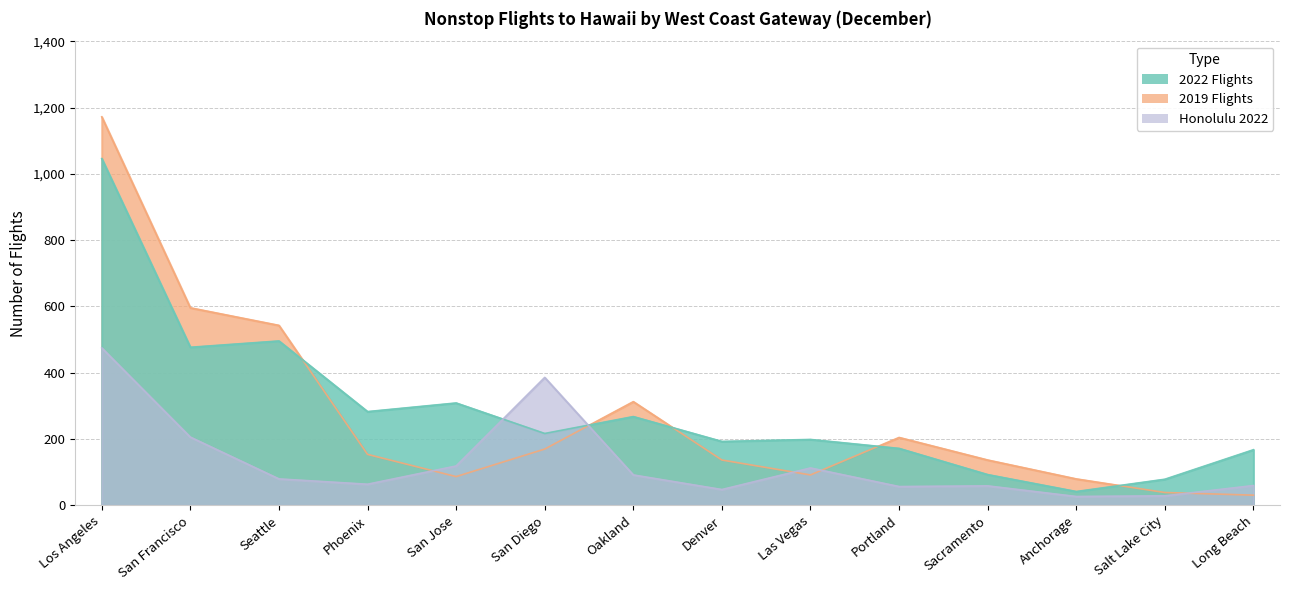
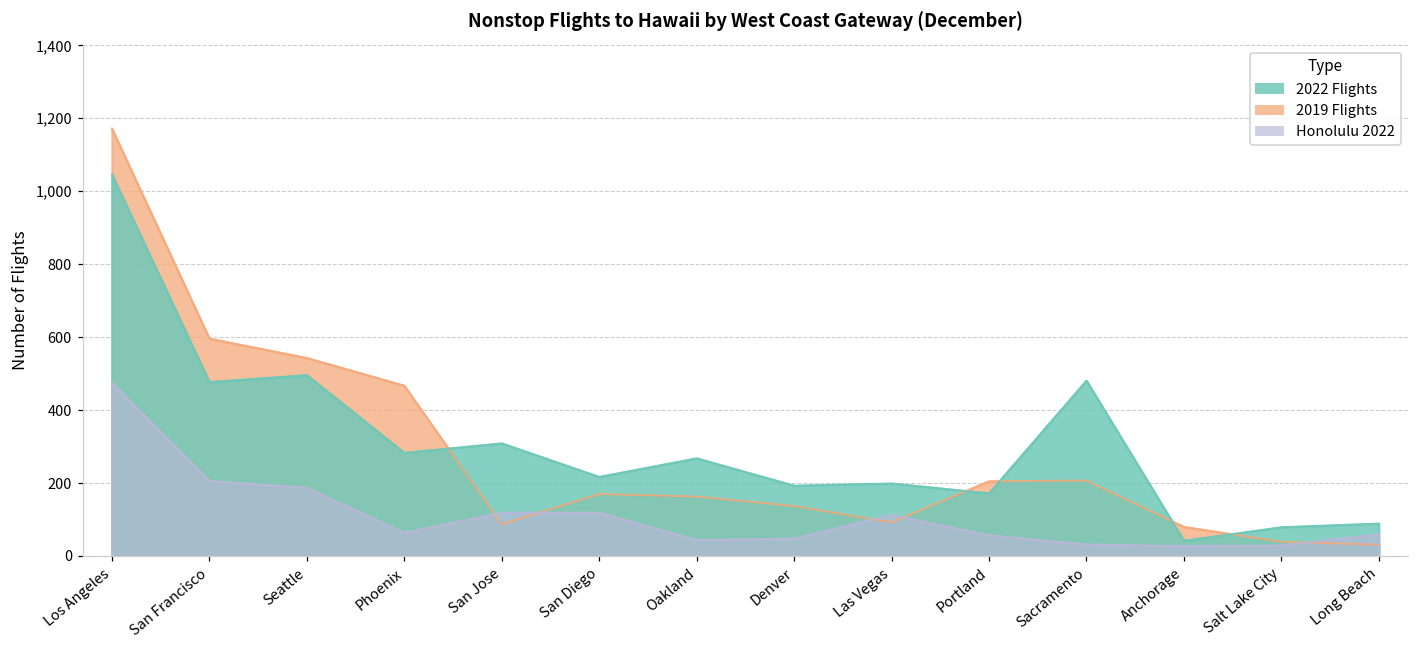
Honolulu 2022, Seattle: 80 -> 190
2019 Flights, Phoenix: 150 -> 470
Honolulu 2022, San Diego: 390 -> 120
2019 Flights, Oakland: 310 -> 160
Honolulu 2022, Oakland: 90 -> 40
2019 Flights, Sacramento: 140 -> 210
2022 Flights, Sacramento: 90 -> 480
Honolulu 2022, Sacramento: 60 -> 30
2022 Flights, Long Beach: 170 -> 90
